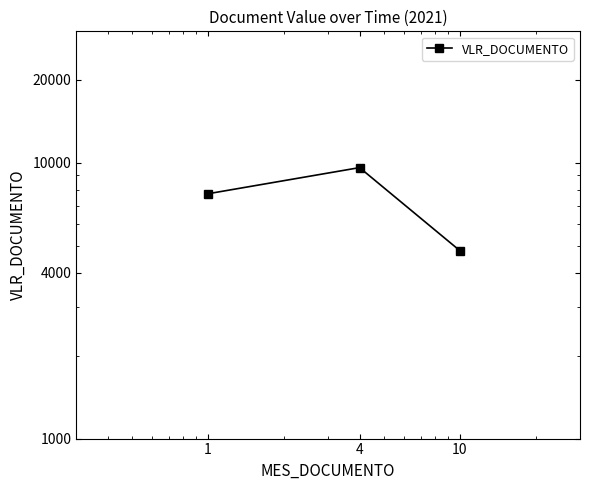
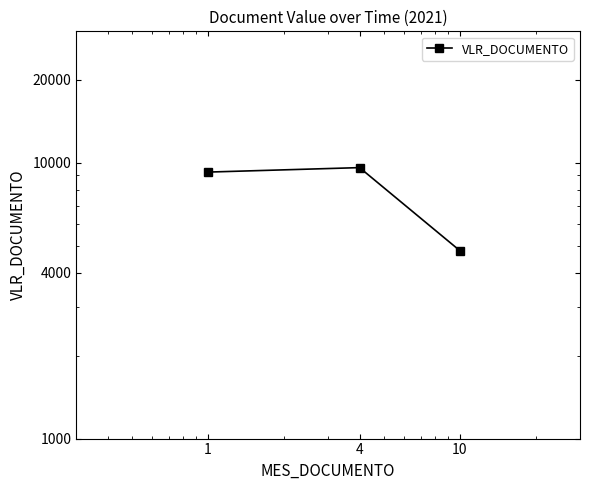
1: 7700 -> 9300
